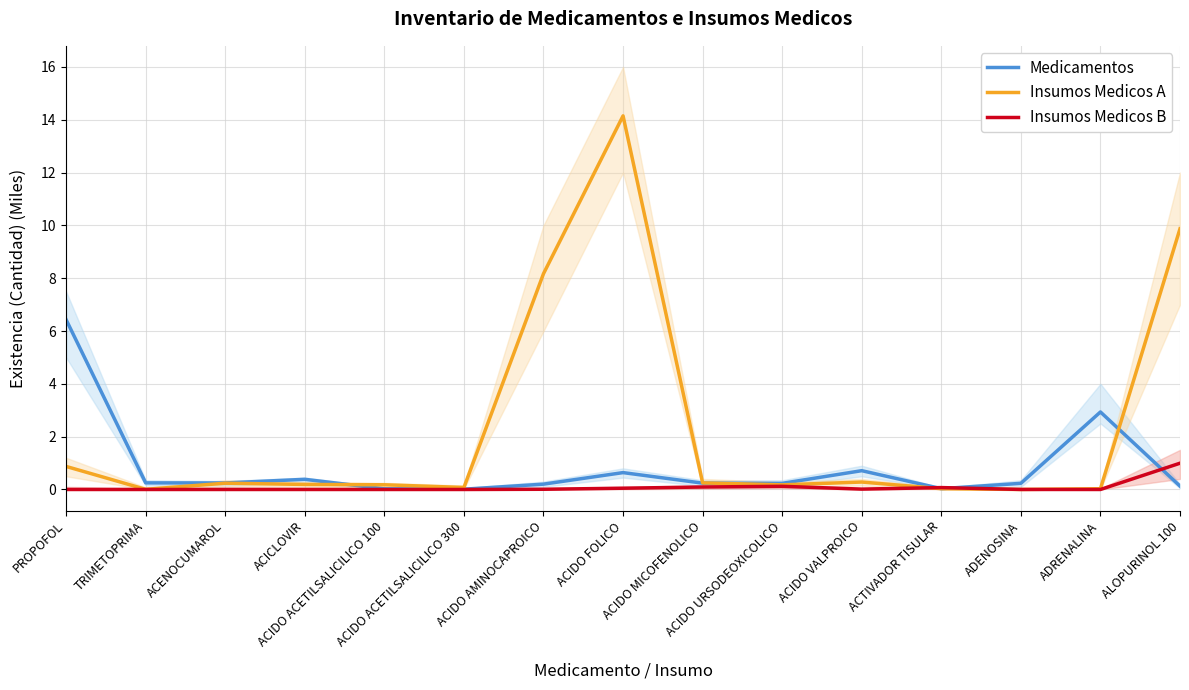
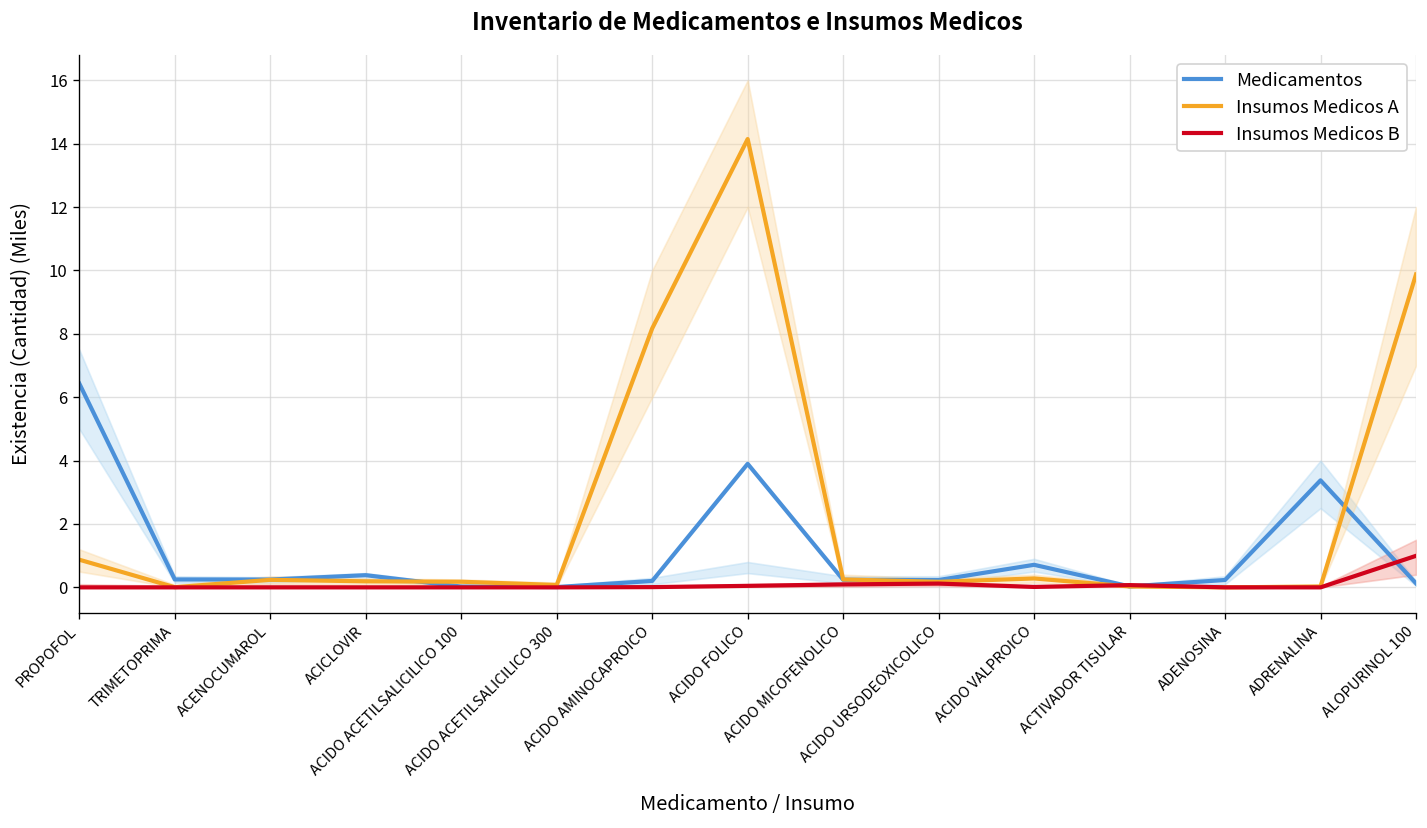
Medicamentos, ACIDO FOLICO: 0.6 -> 3.9
Medicamentos, ADRENALINA: 2.9 -> 3.4
